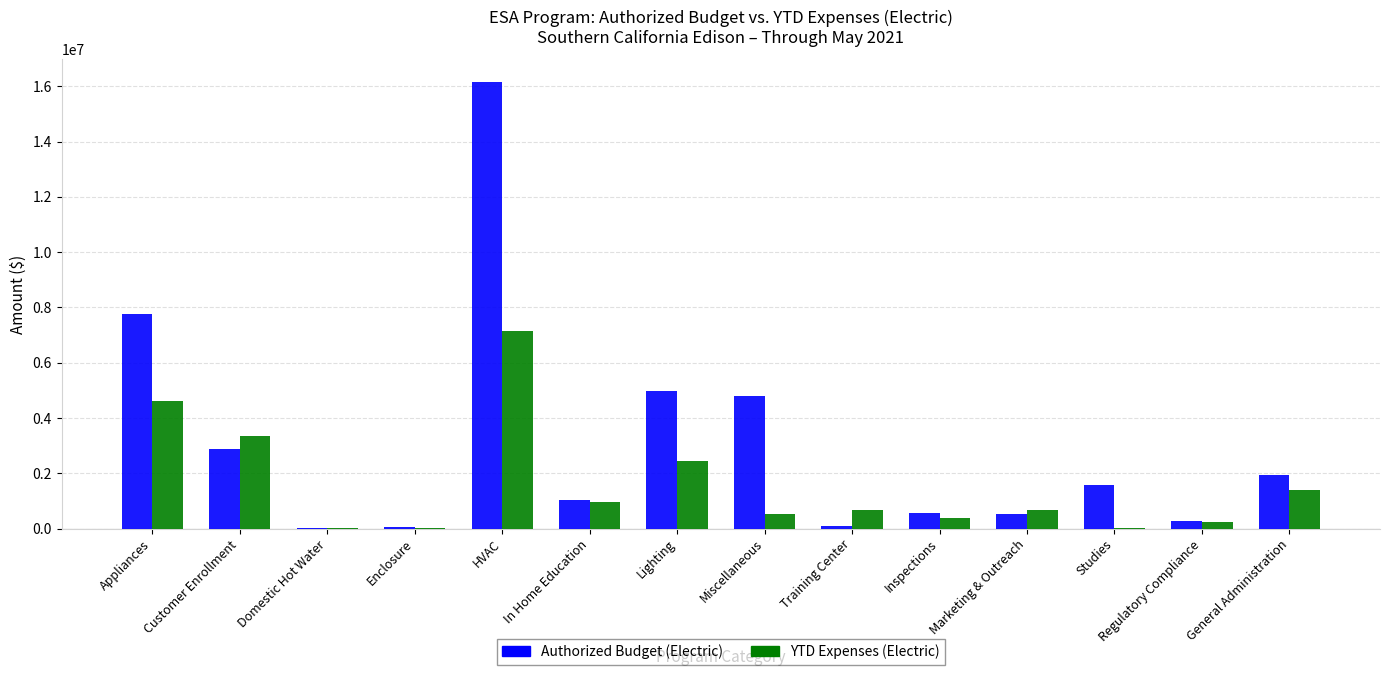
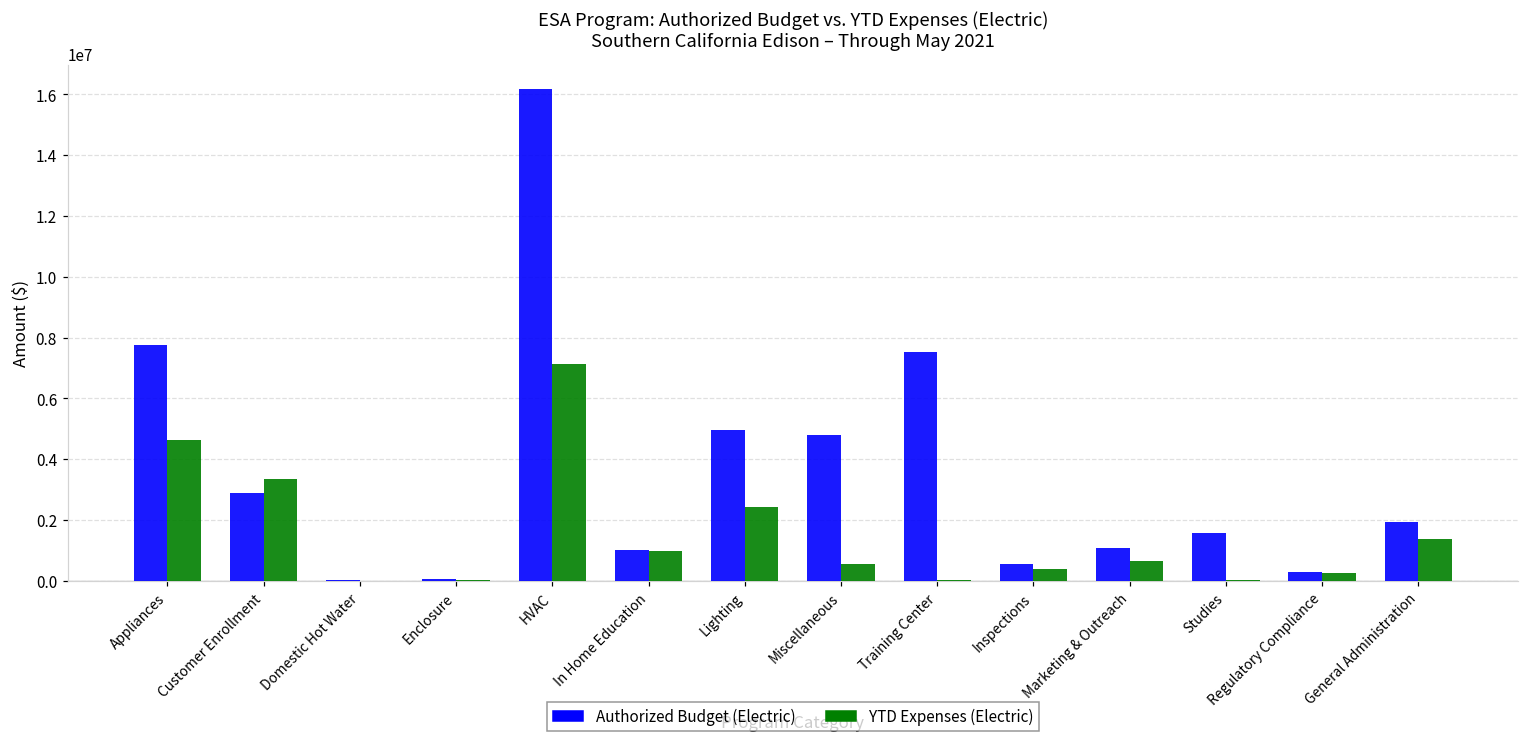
Authorized Budget (Electric), Training Center: 100000 -> 7500000
YTD Expenses (Electric), Training Center: 700000 -> 0
Authorized Budget (Electric), Marketing & Outreach: 500000 -> 1100000
